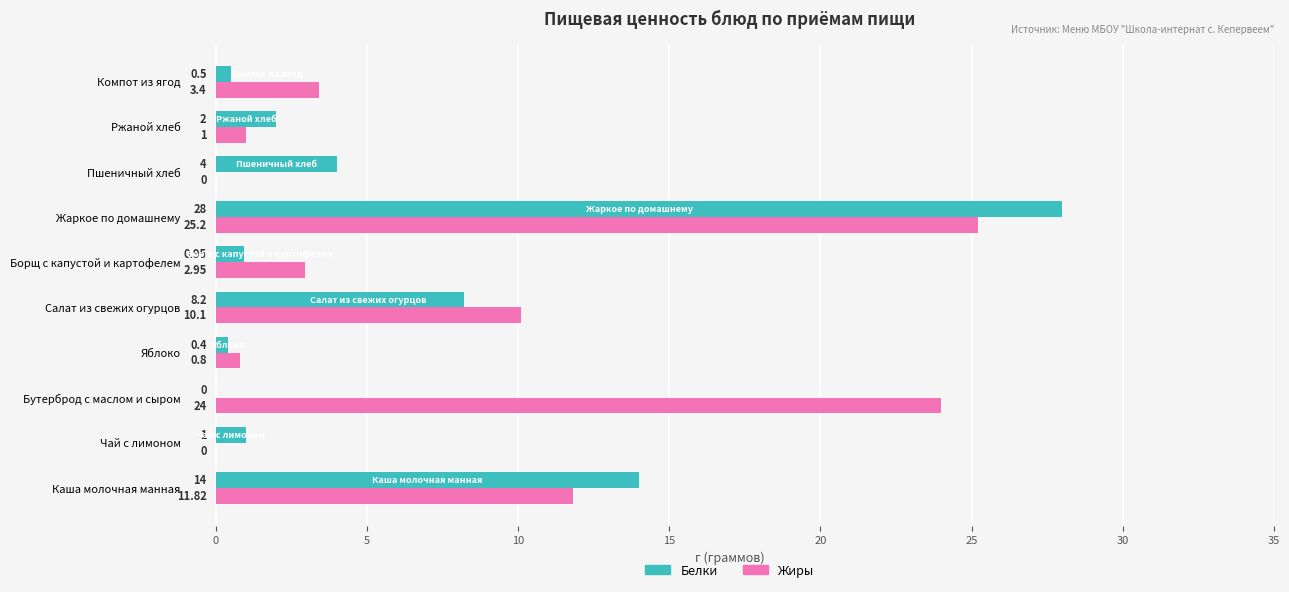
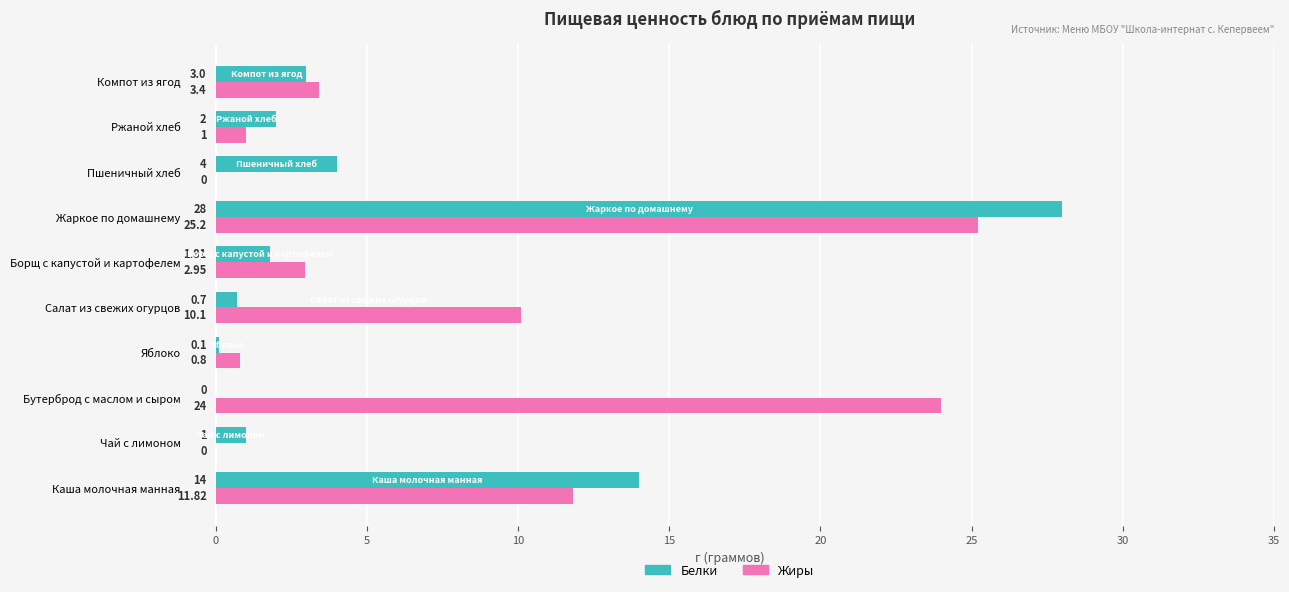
Белки, Компот из ягод: 0.5 -> 3.0
Белки, Борщ с капустой и картофелем: 0.95 -> 1.81
Белки, Салат из свежих огурцов: 8.2 -> 0.7
Белки, Яблоко: 0.4 -> 0.1
